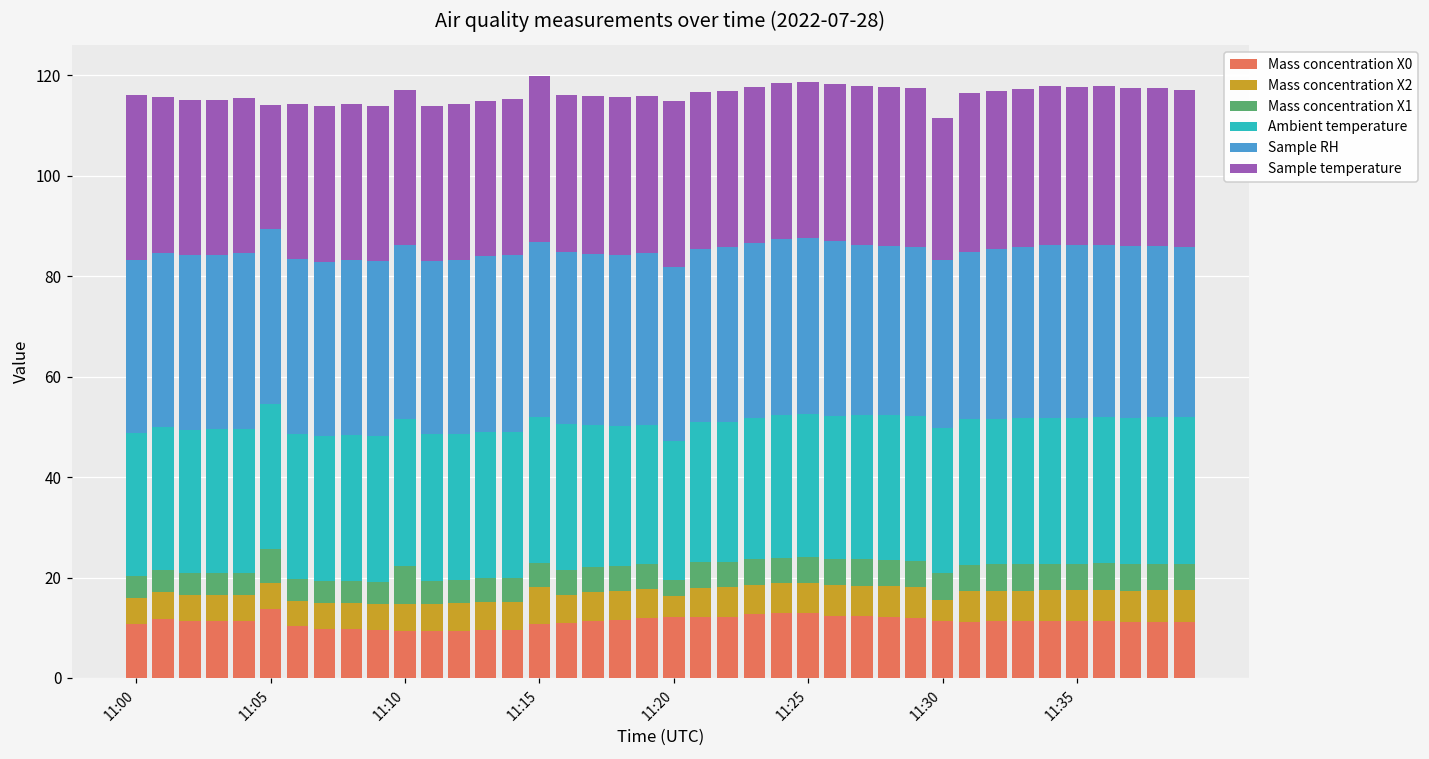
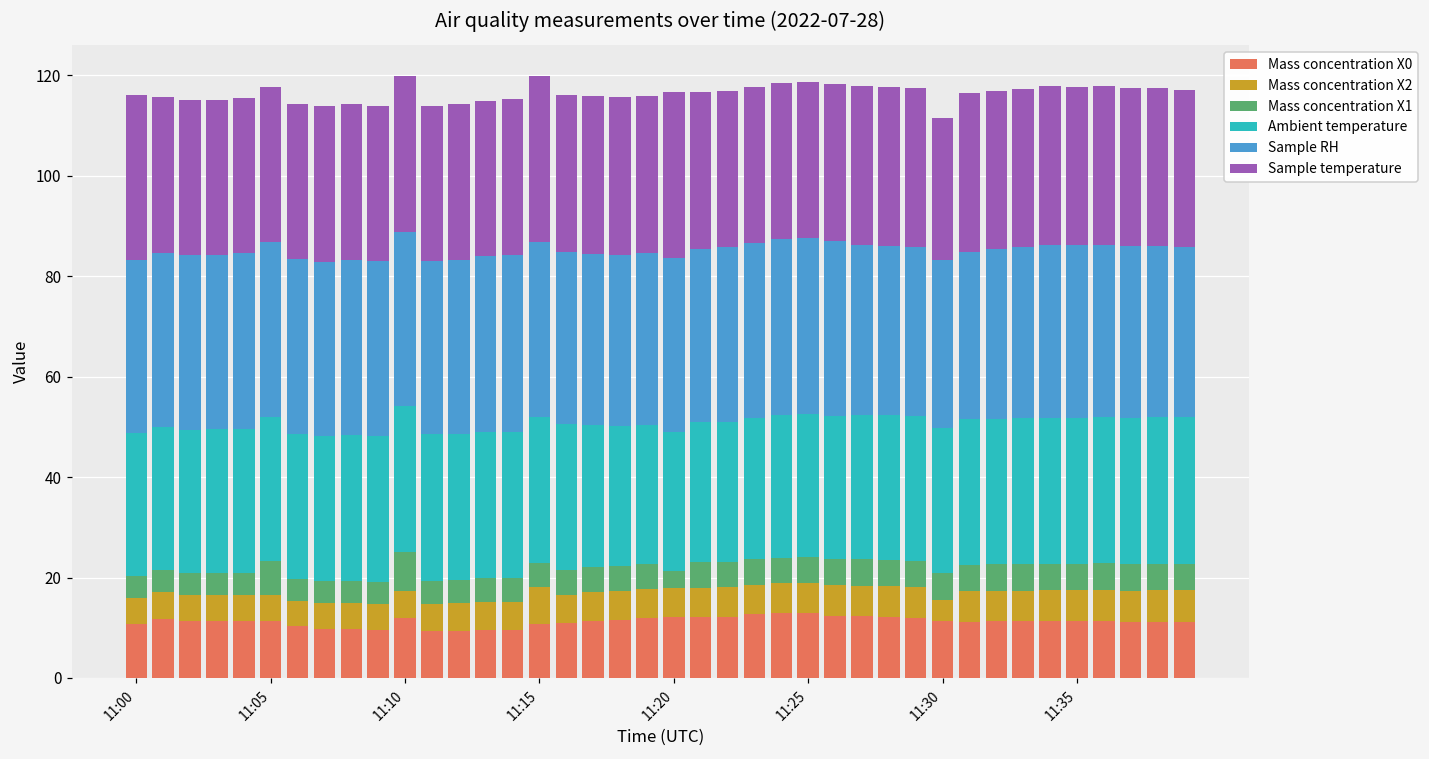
Mass concentration X0, 11:05: 14 -> 11
Sample temperature, 11:05: 25 -> 31
Mass concentration X0, 11:10: 9 -> 12
Mass concentration X2, 11:20: 4 -> 6
